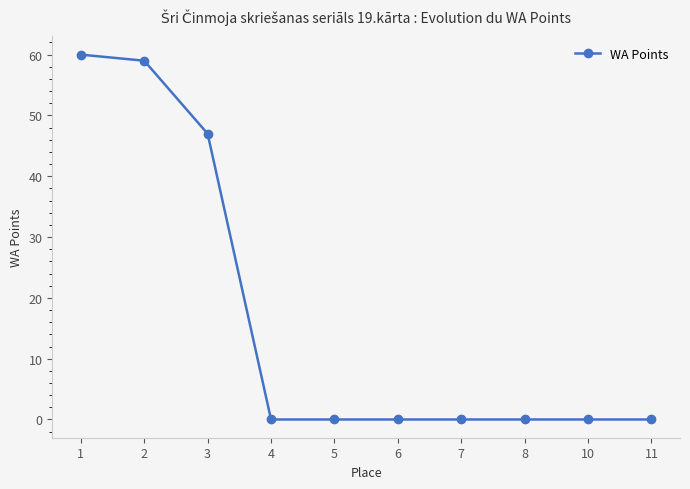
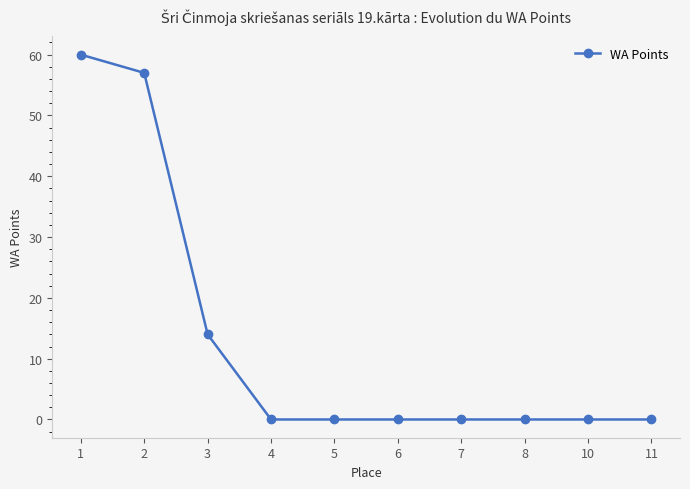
2: 59 -> 57
3: 47 -> 14
